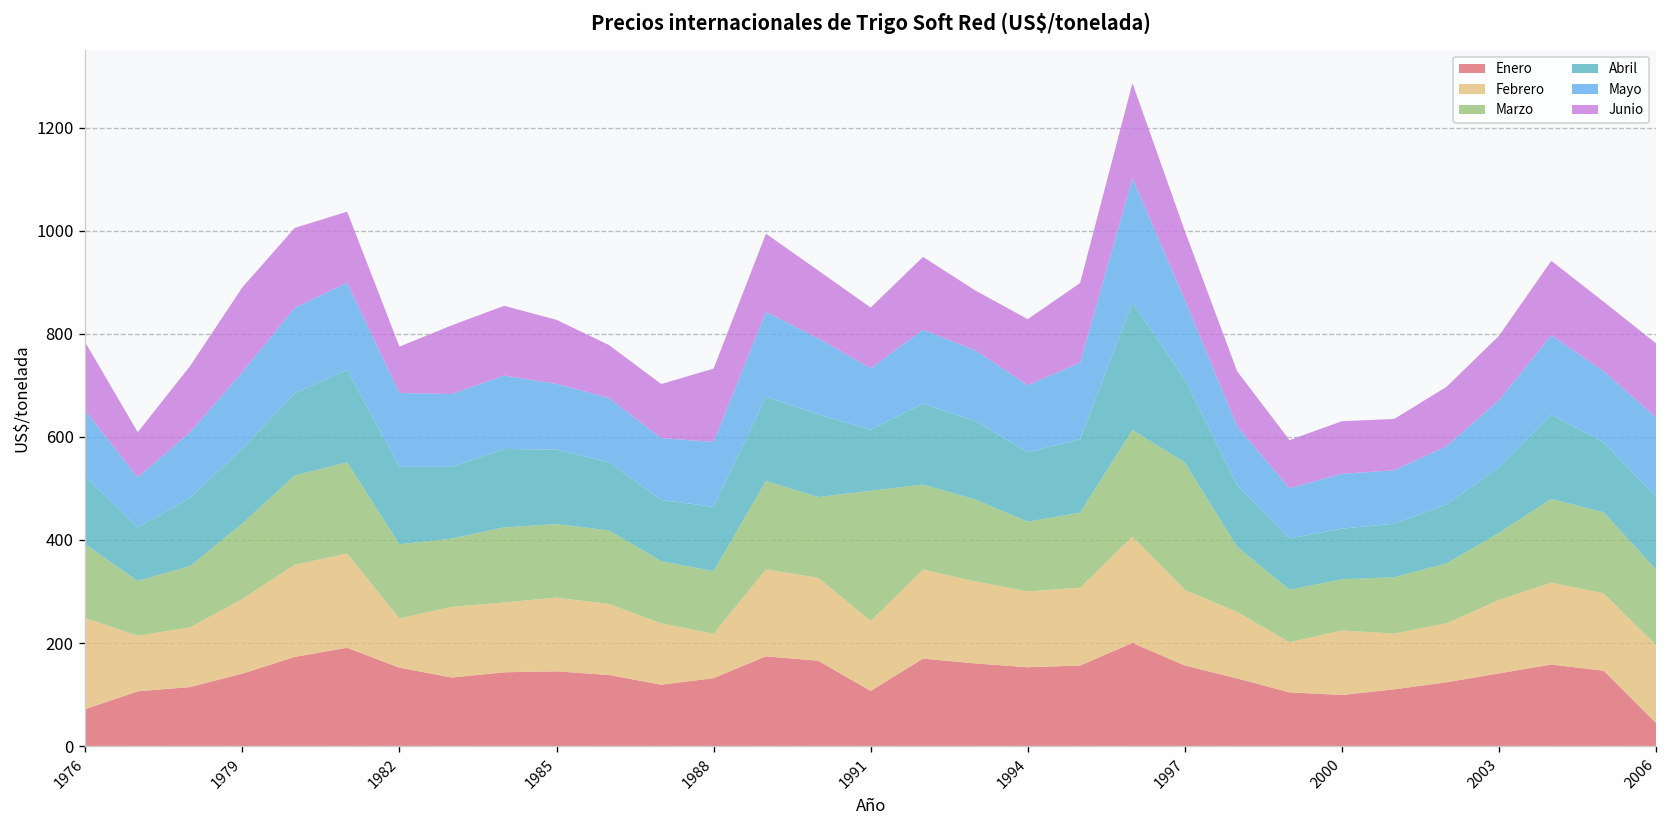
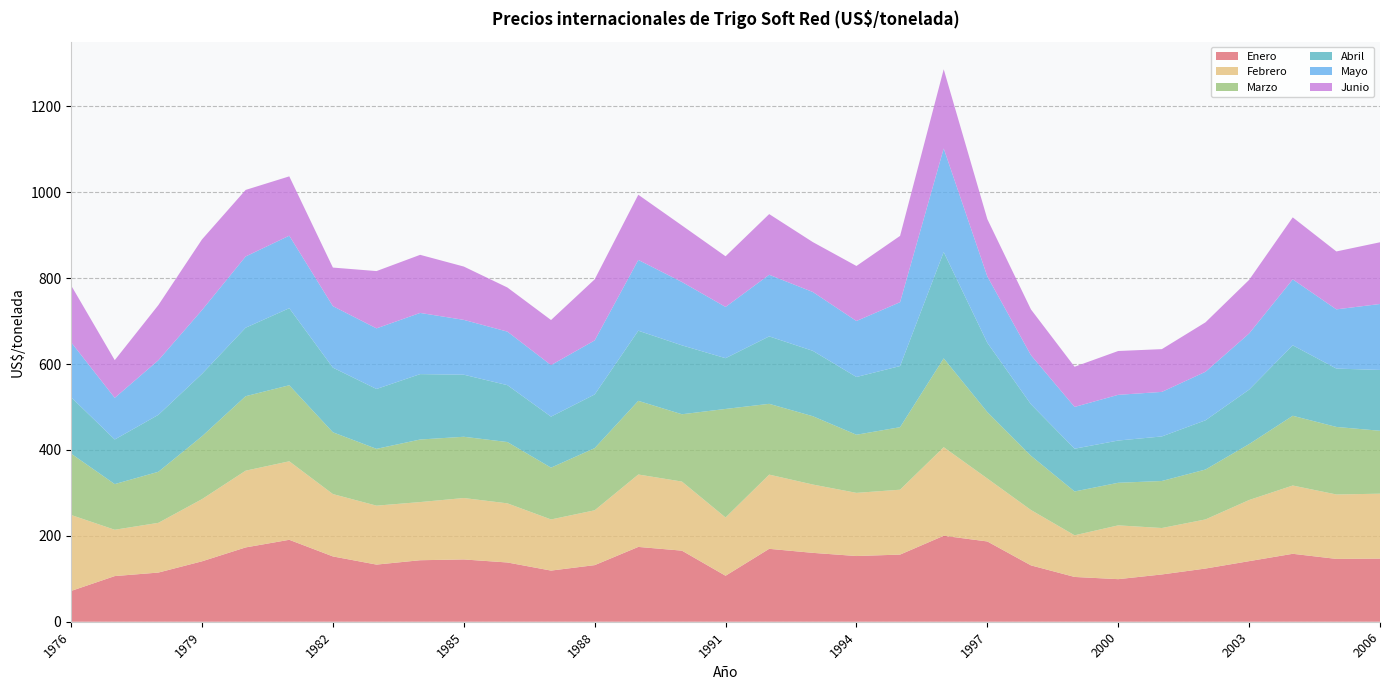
Febrero, 1982: 100 -> 150
Febrero, 1988: 90 -> 130
Marzo, 1988: 120 -> 140
Enero, 1997: 160 -> 190
Marzo, 1997: 250 -> 150
Enero, 2006: 40 -> 150
